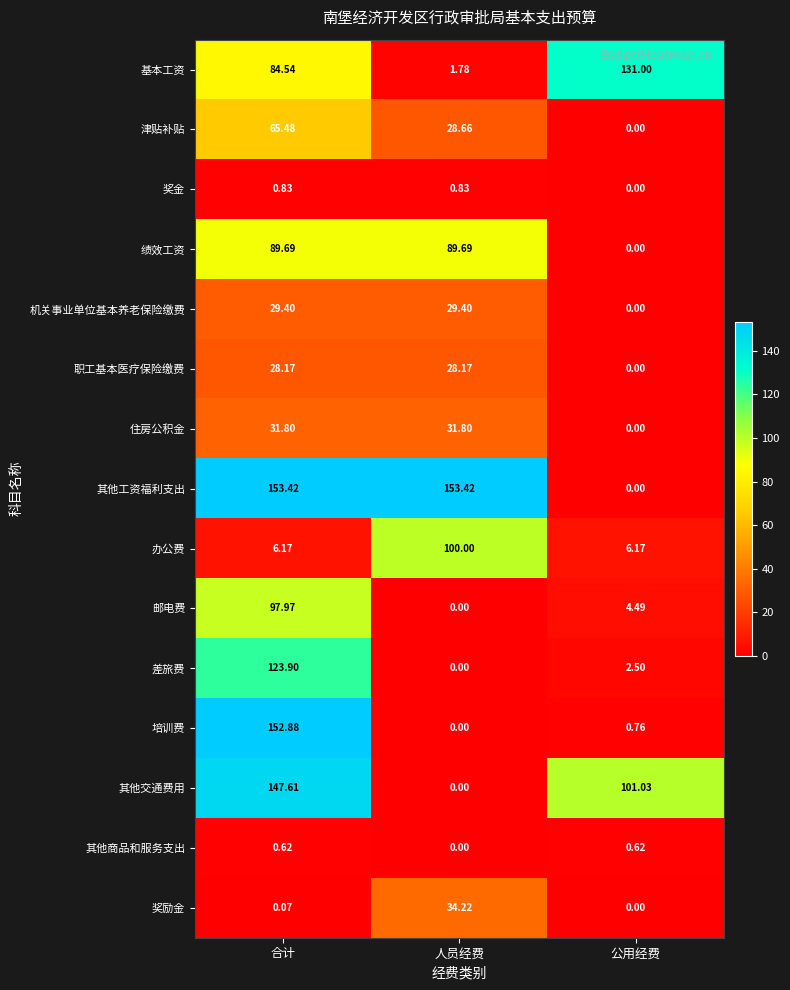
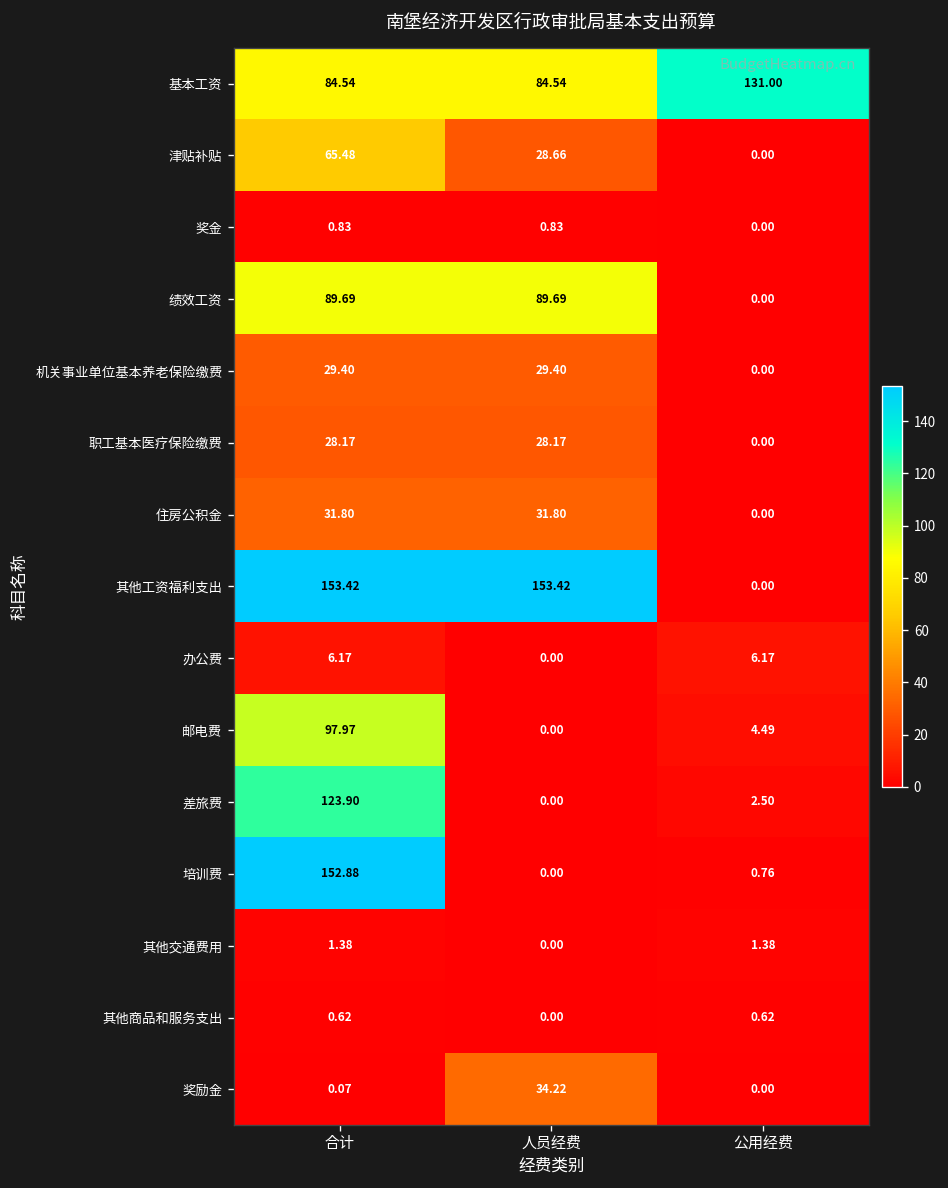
基本工资, 人员经费: 1.78 -> 84.54
办公费, 人员经费: 100.00 -> 0.00
其他交通费用, 合计: 147.61 -> 1.38
其他交通费用, 公用经费: 101.03 -> 1.38
